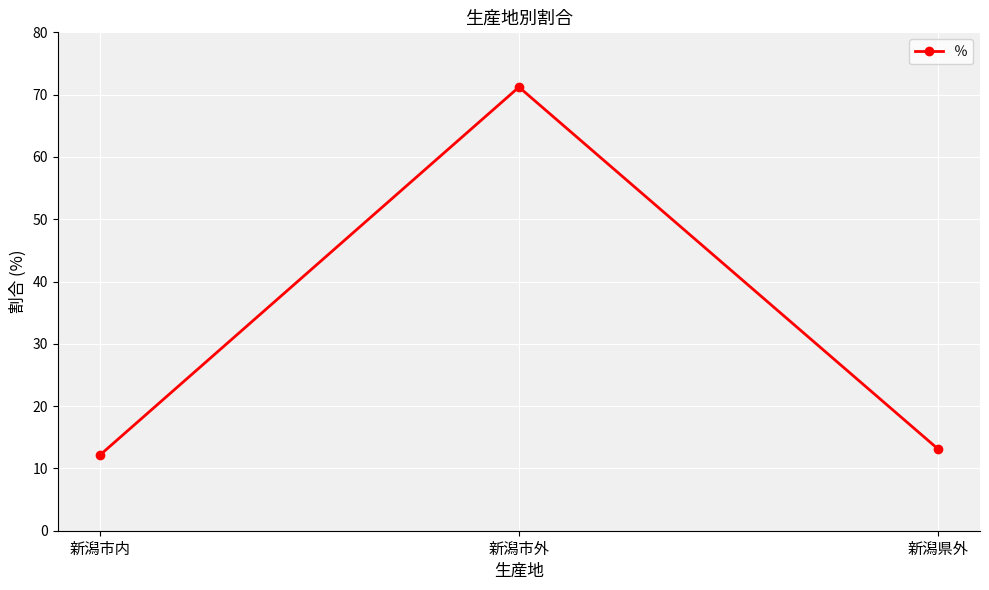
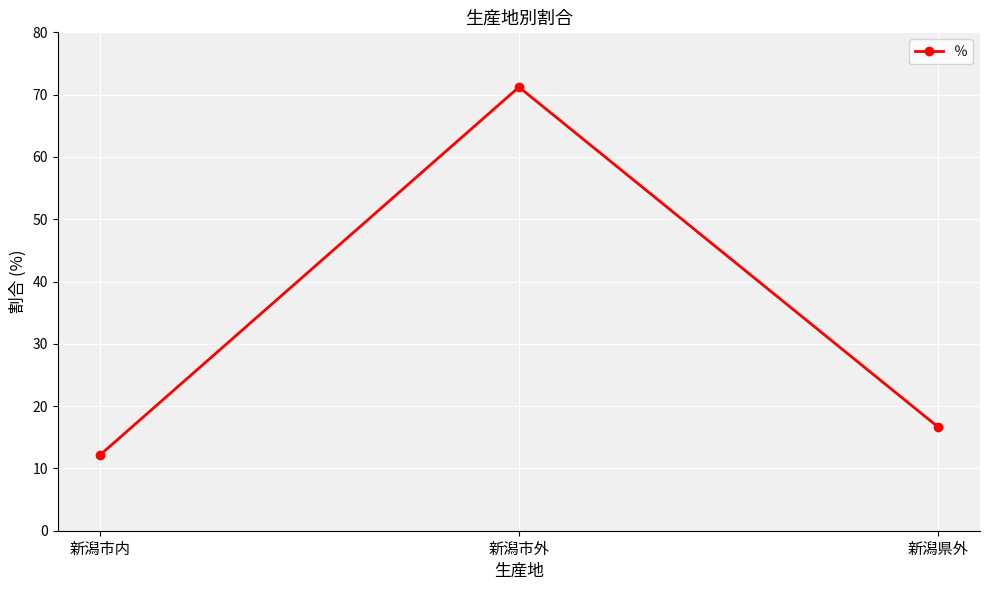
新潟県外: 13 -> 17
